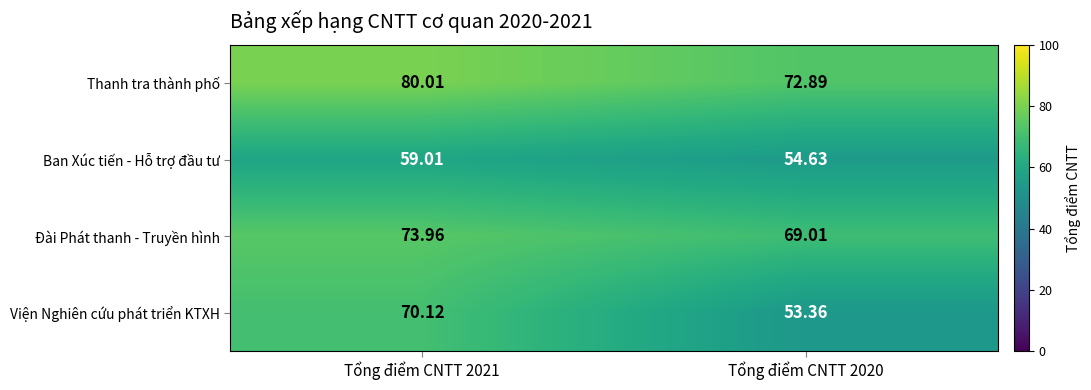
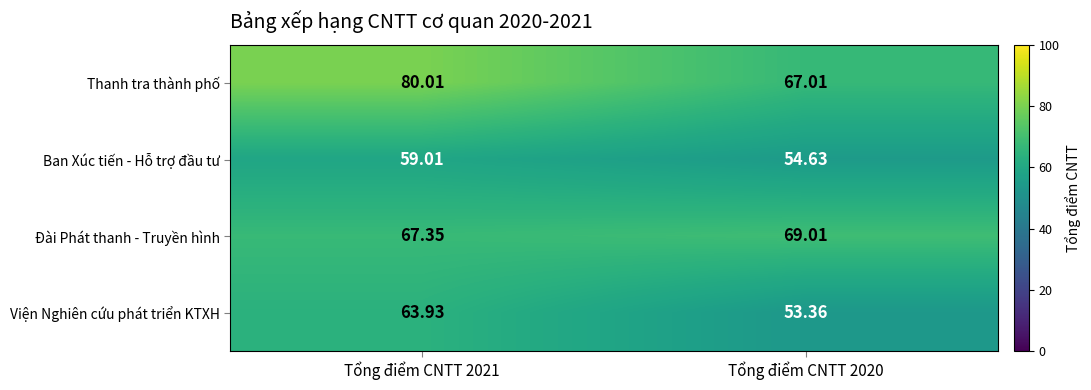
Thanh tra thành phố, Tổng điểm CNTT 2020: 72.89 -> 67.01
Đài Phát thanh - Truyền hình, Tổng điểm CNTT 2021: 73.96 -> 67.35
Viện Nghiên cứu phát triển KTXH, Tổng điểm CNTT 2021: 70.12 -> 63.93
